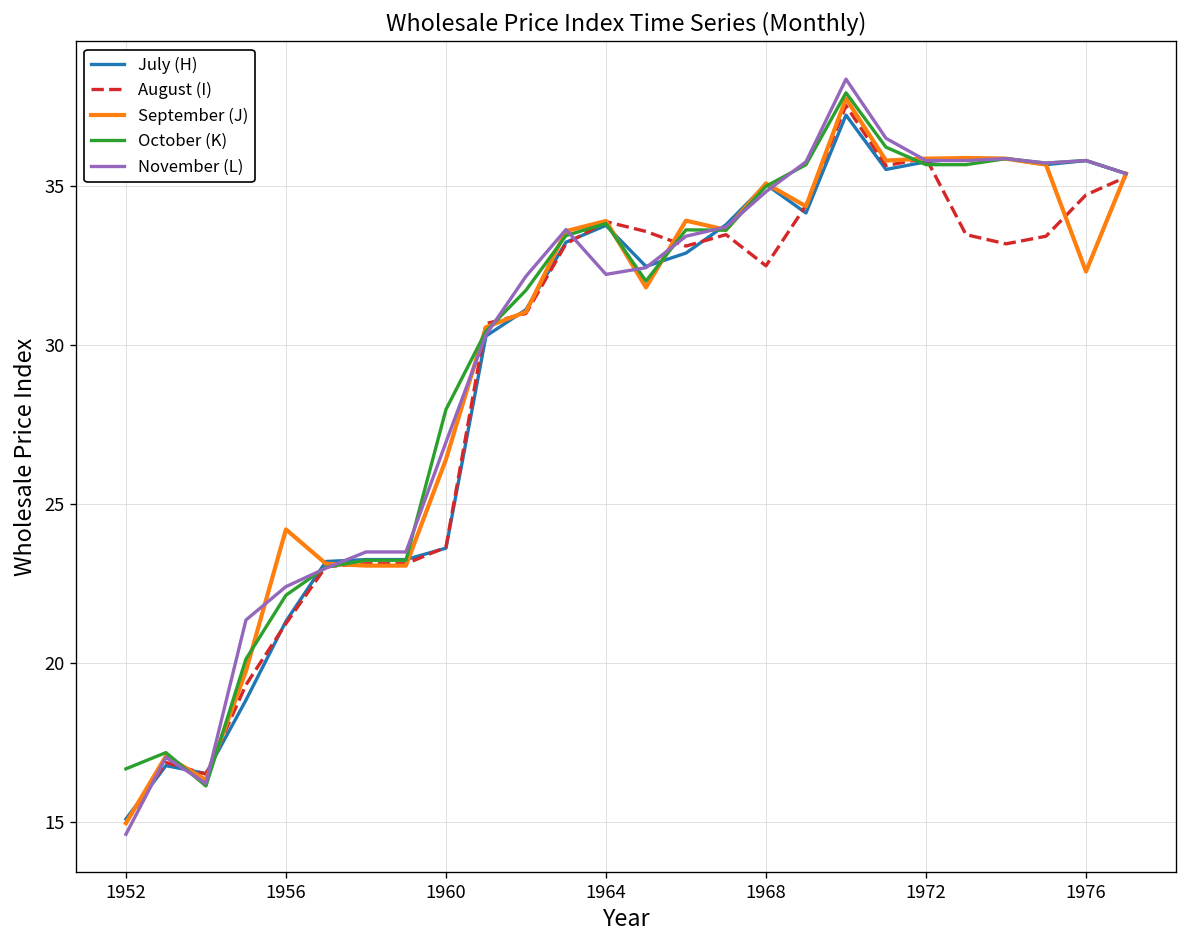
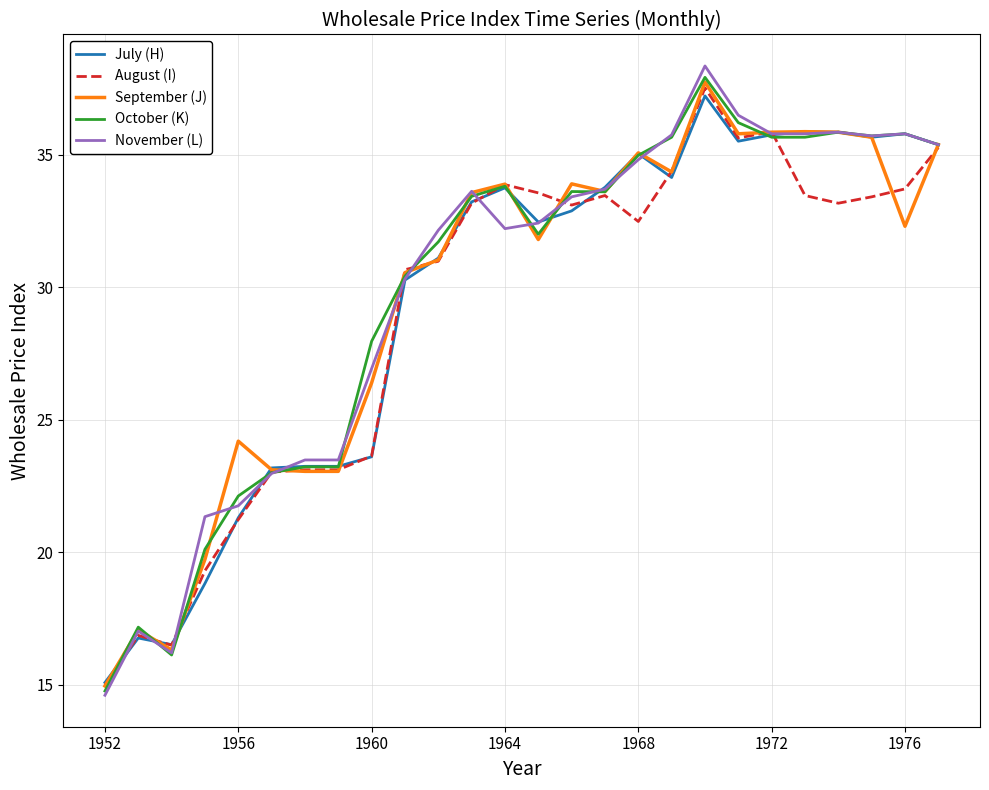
October (K), 1952: 16.7 -> 14.8
November (L), 1956: 22.4 -> 21.8
August (I), 1976: 34.7 -> 33.7
